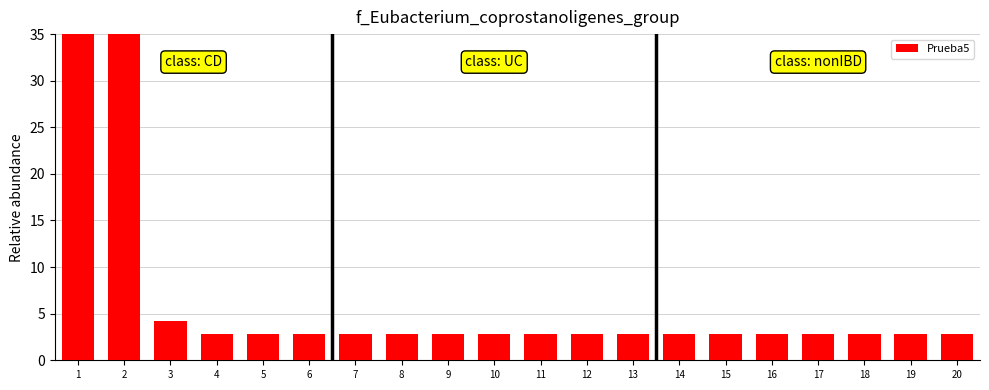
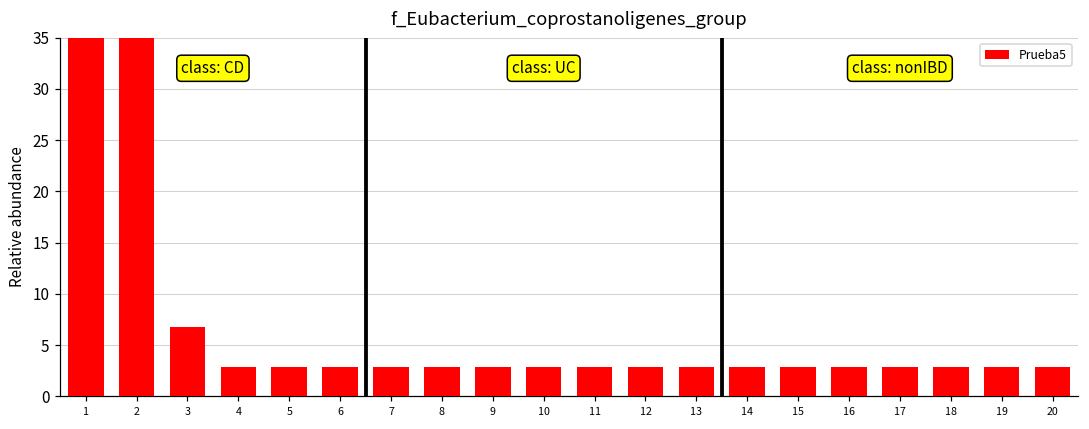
3: 4 -> 7
